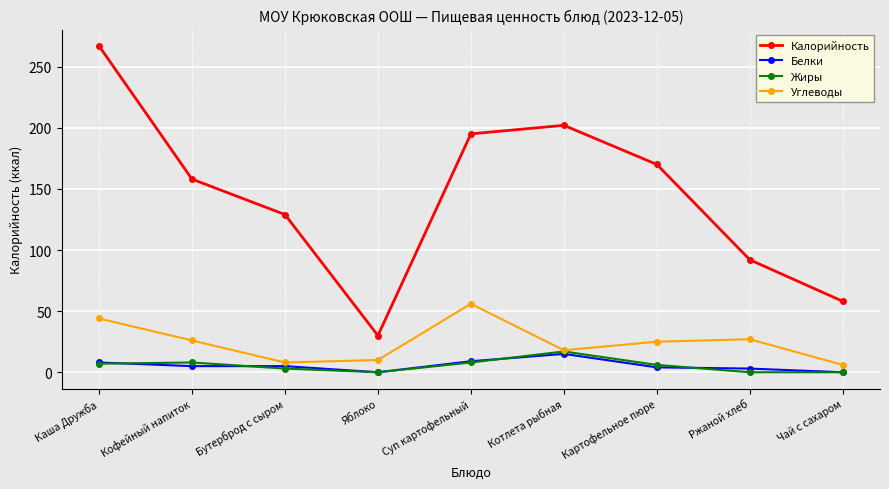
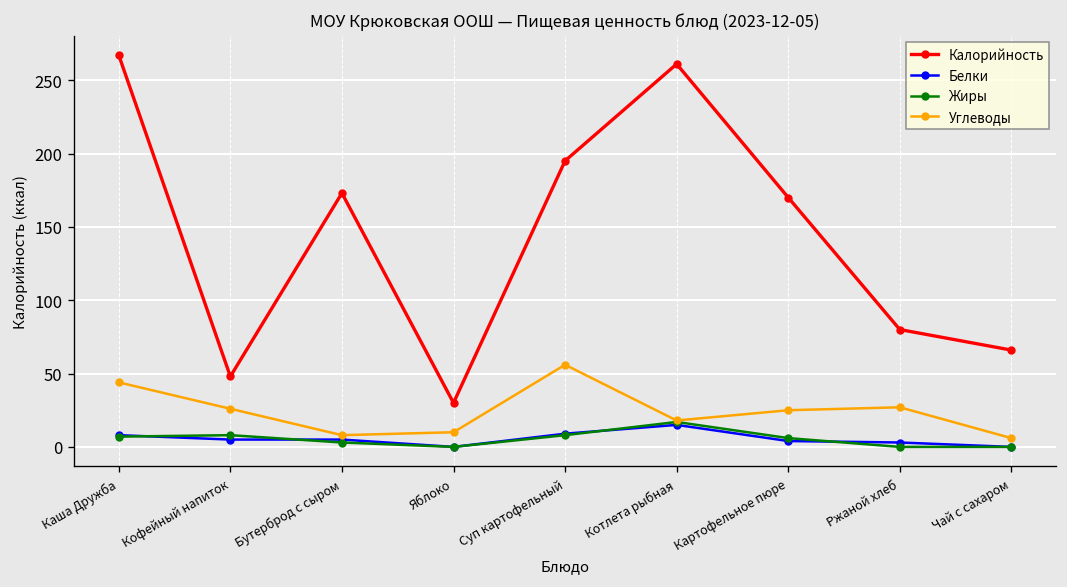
Калорийность, Кофейный напиток: 158 -> 48
Калорийность, Бутерброд с сыром: 129 -> 173
Калорийность, Котлета рыбная: 202 -> 261
Калорийность, Ржаной хлеб: 92 -> 80
Калорийность, Чай с сахаром: 58 -> 66
